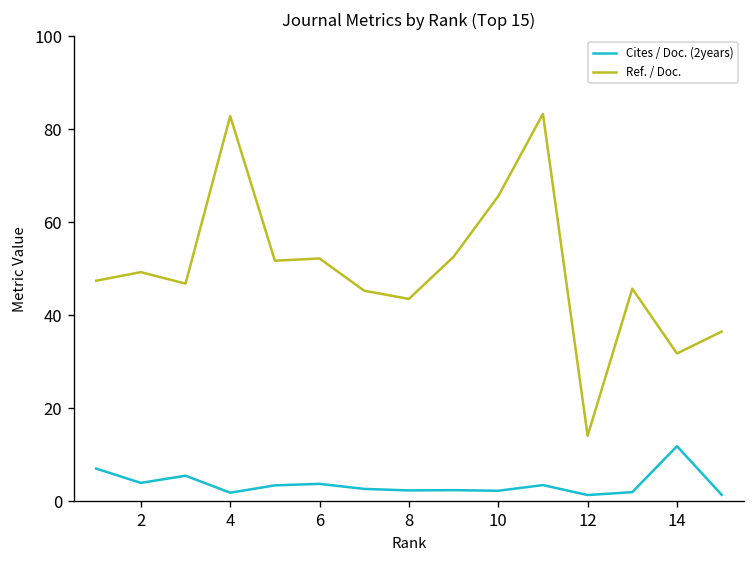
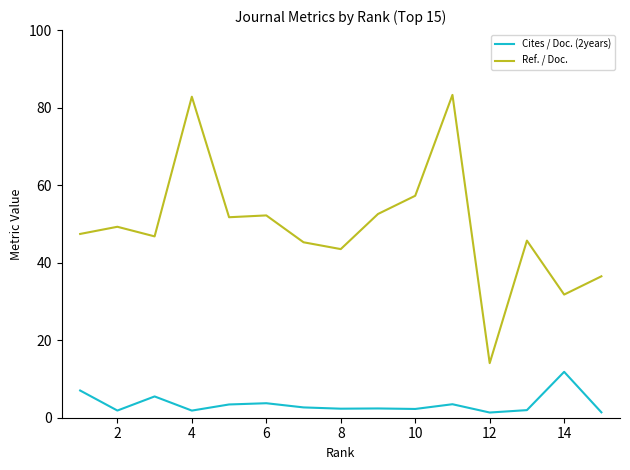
Cites / Doc. (2years), 2: 4 -> 2
Ref. / Doc., 10: 66 -> 57
